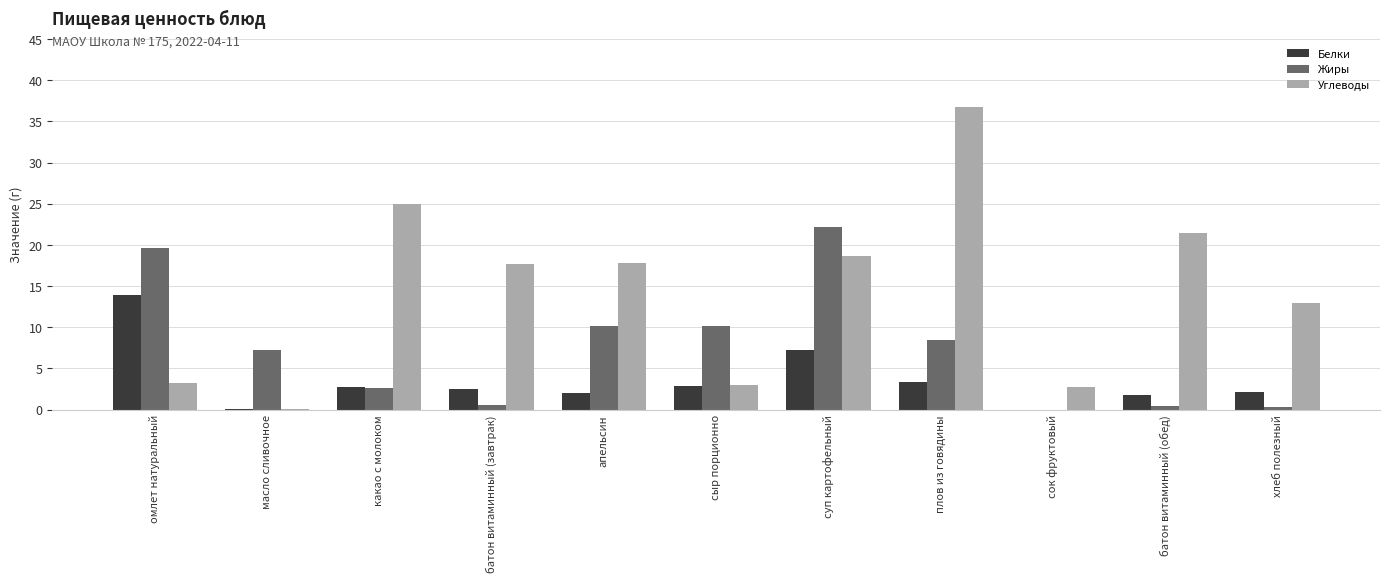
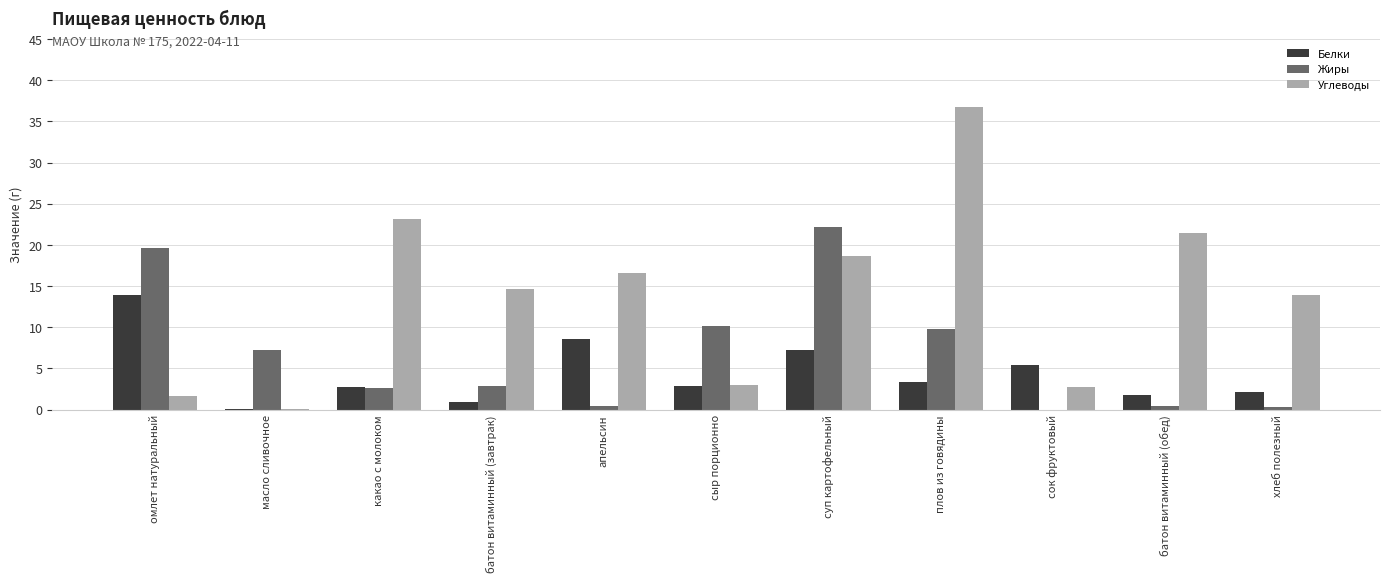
Углеводы, омлет натуральный: 3 -> 2
Углеводы, какао с молоком: 25 -> 23
Белки, батон витаминный (завтрак): 3 -> 1
Жиры, батон витаминный (завтрак): 1 -> 3
Углеводы, батон витаминный (завтрак): 18 -> 15
Белки, апельсин: 2 -> 9
Жиры, апельсин: 10 -> 0
Углеводы, апельсин: 18 -> 17
Жиры, плов из говядины: 8 -> 10
Белки, сок фруктовый: 0 -> 5
Углеводы, хлеб полезный: 13 -> 14
